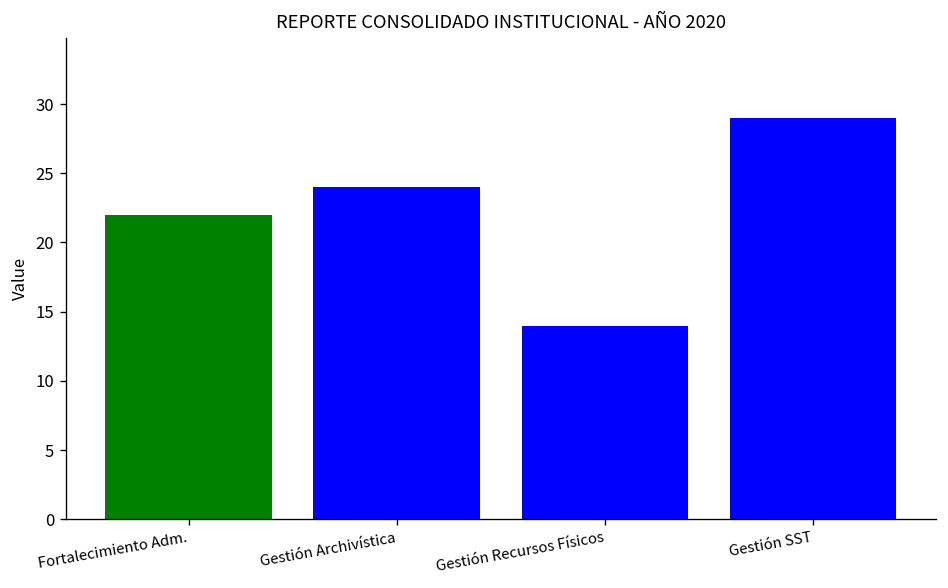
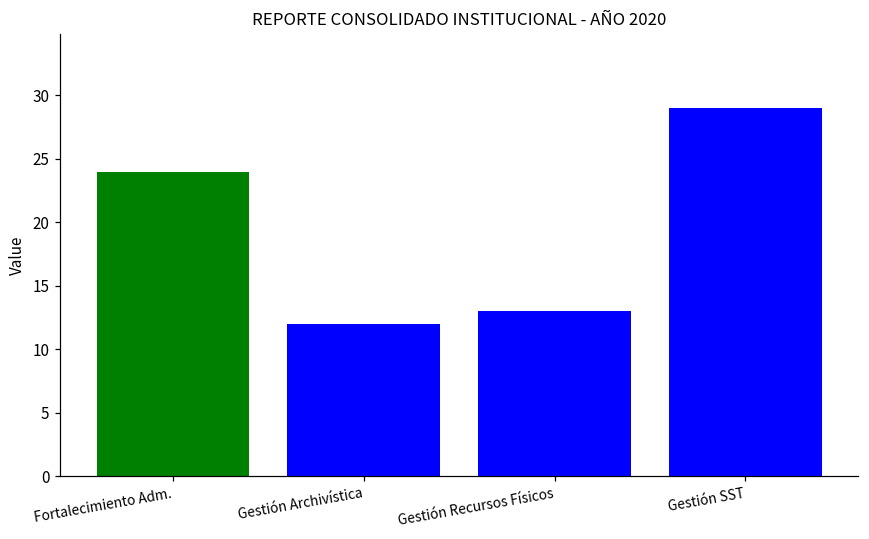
Fortalecimiento Adm.: 22 -> 24
Gestión Archivística: 24 -> 12
Gestión Recursos Físicos: 14 -> 13
